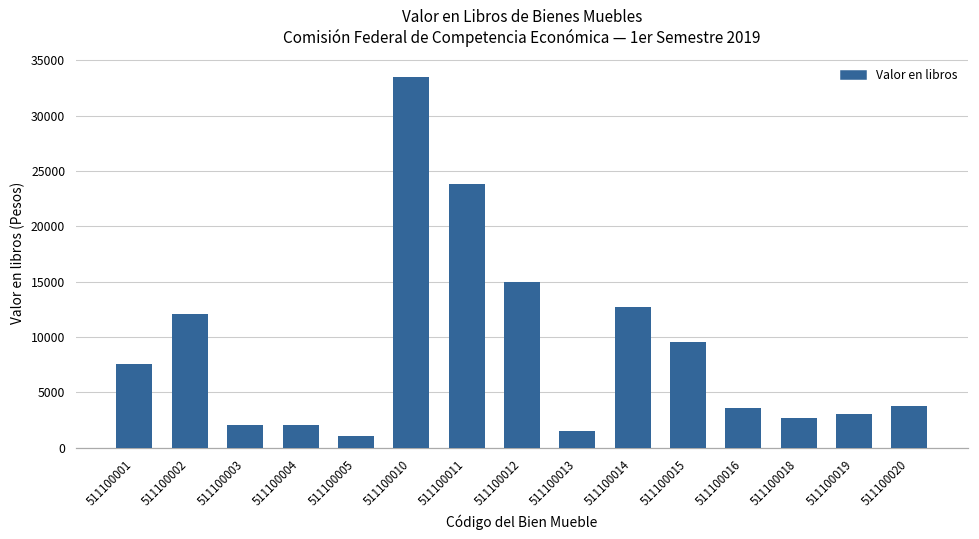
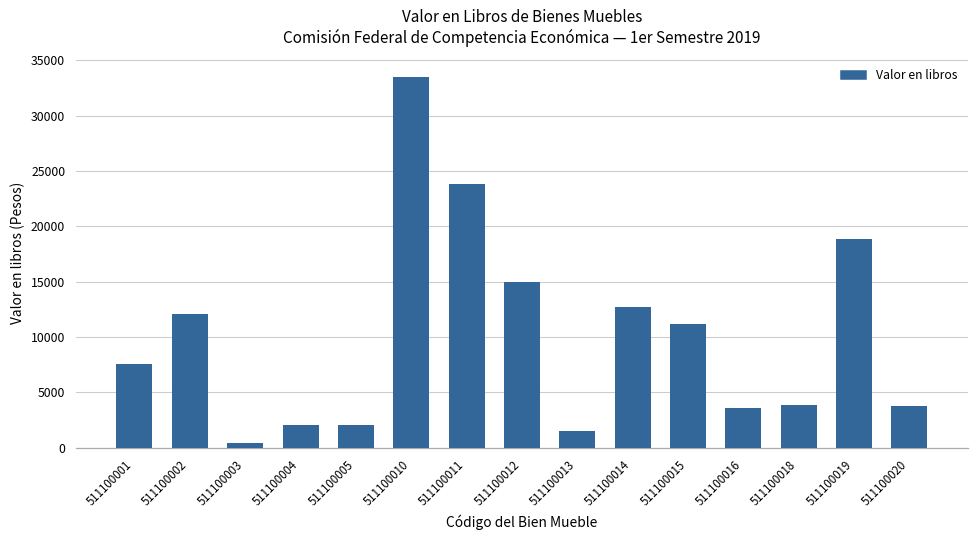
511100003: 2100 -> 400
511100005: 1000 -> 2100
511100015: 9600 -> 11200
511100018: 2700 -> 3800
511100019: 3000 -> 18900
